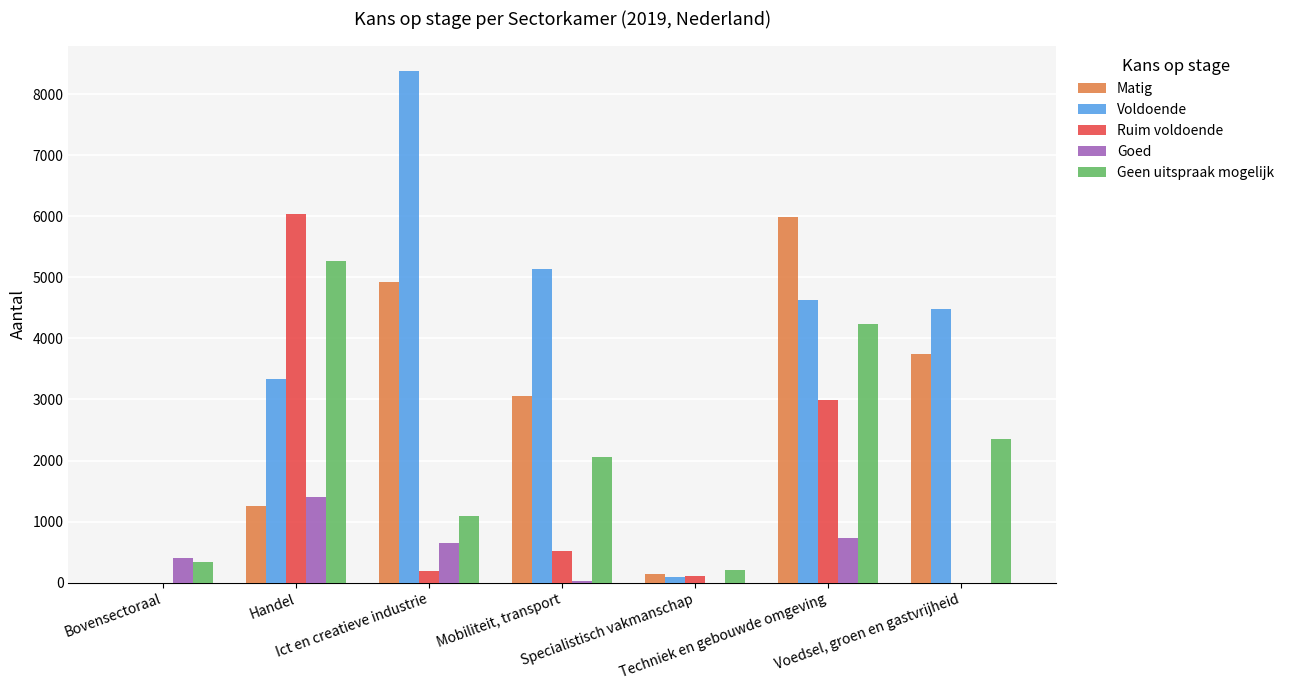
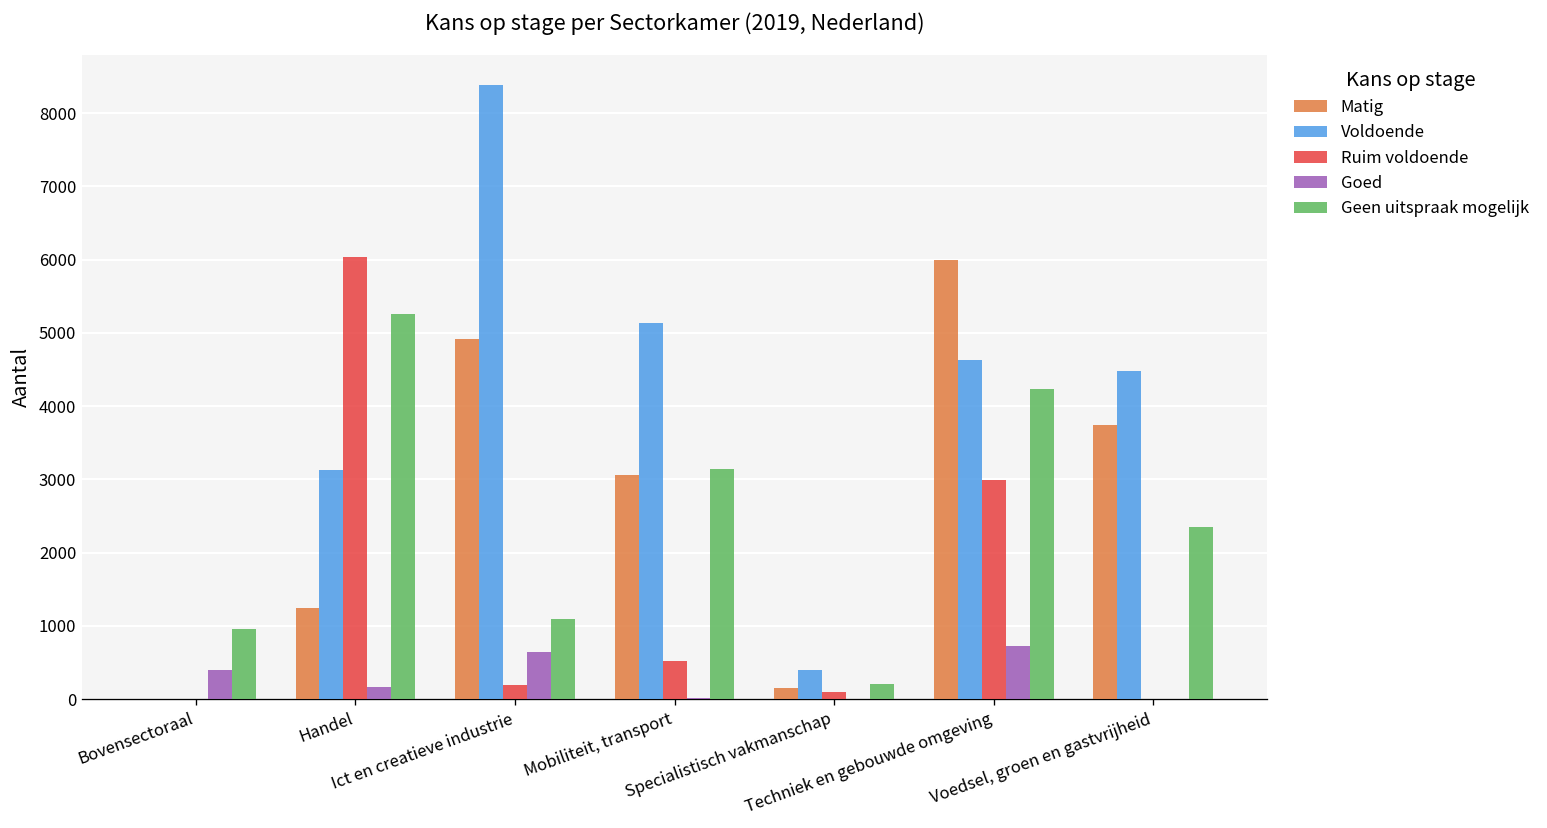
Geen uitspraak mogelijk, Bovensectoraal: 300 -> 1000
Voldoende, Handel: 3300 -> 3100
Goed, Handel: 1400 -> 200
Geen uitspraak mogelijk, Mobiliteit, transport: 2100 -> 3100
Voldoende, Specialistisch vakmanschap: 100 -> 400
